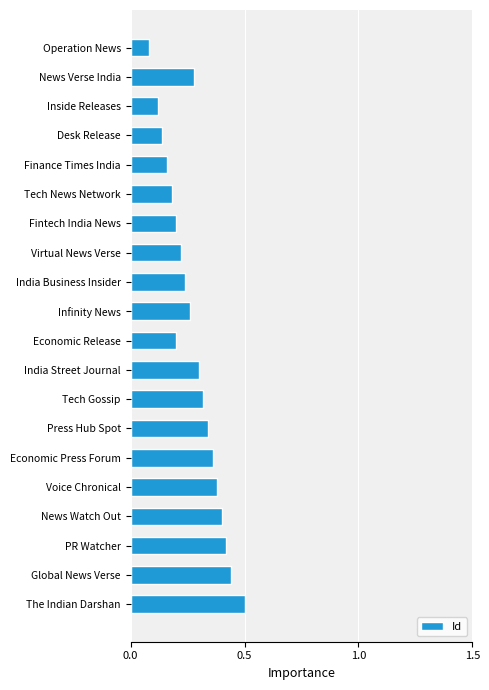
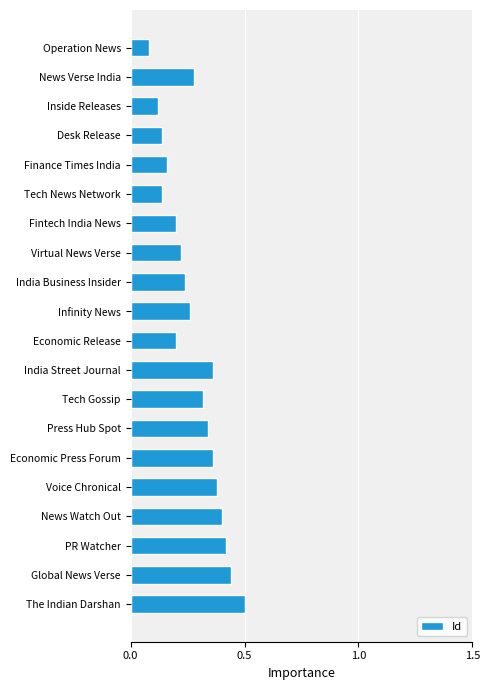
Tech News Network: 0.18 -> 0.14
India Street Journal: 0.30 -> 0.36
